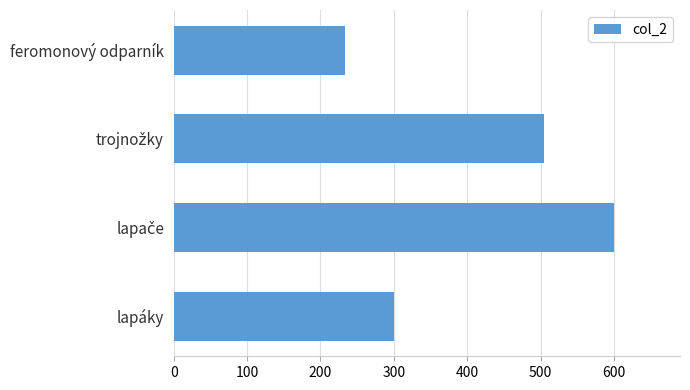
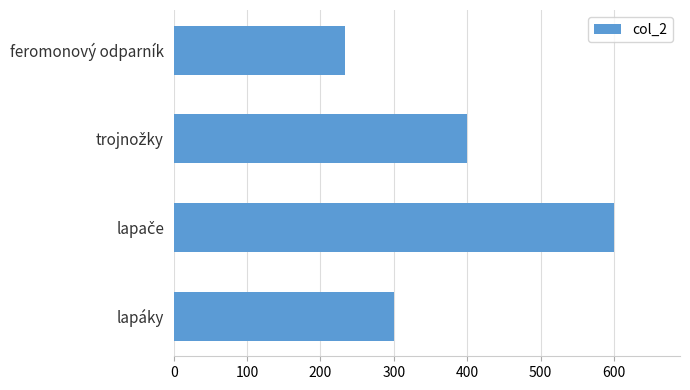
trojnožky: 500 -> 400
